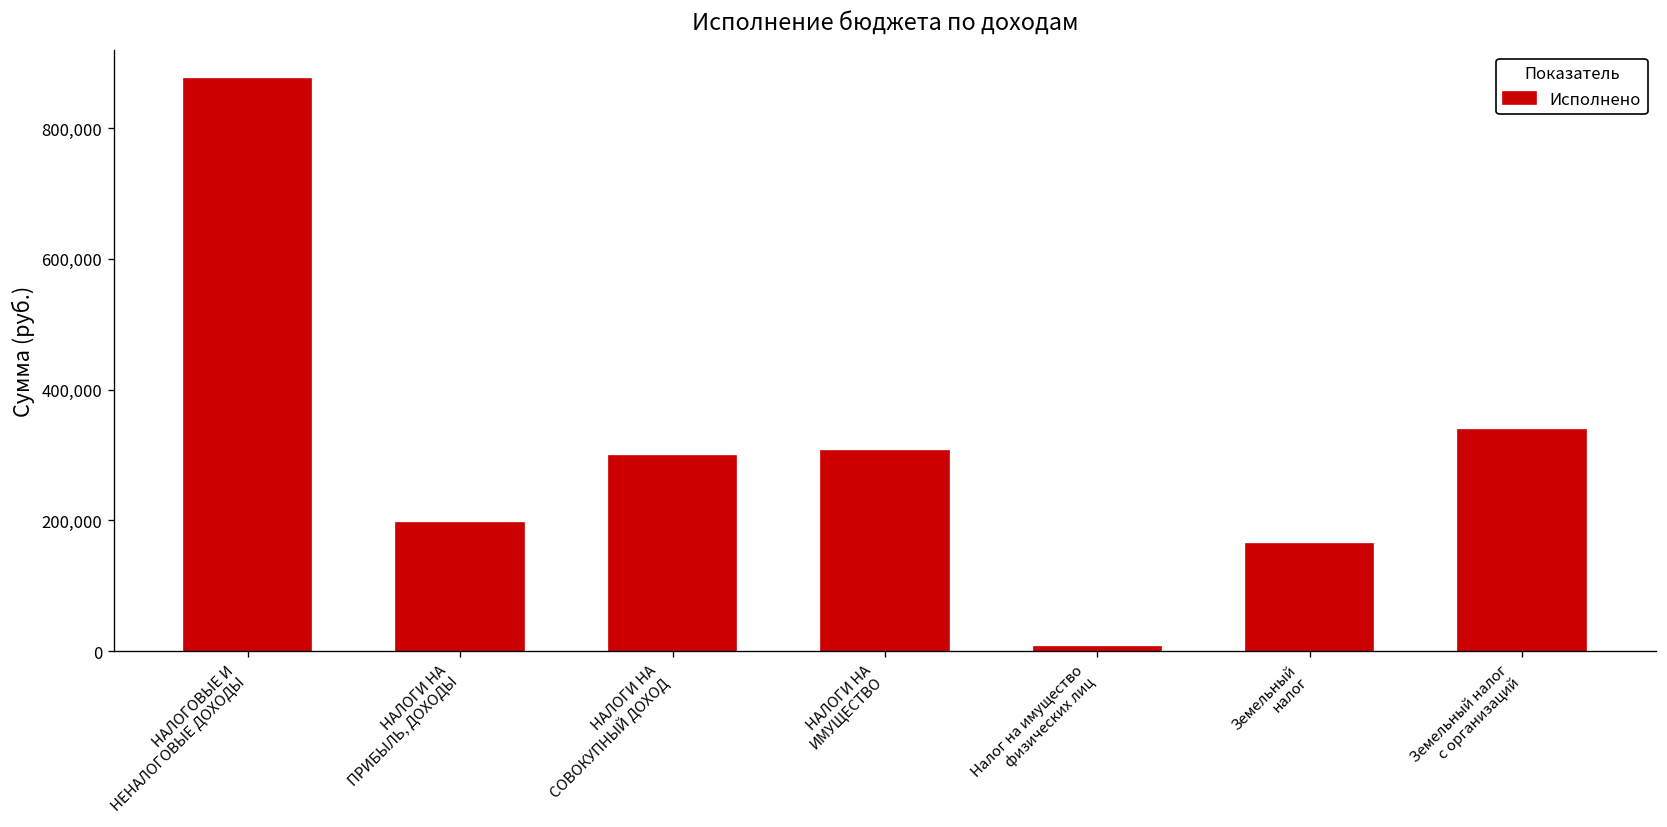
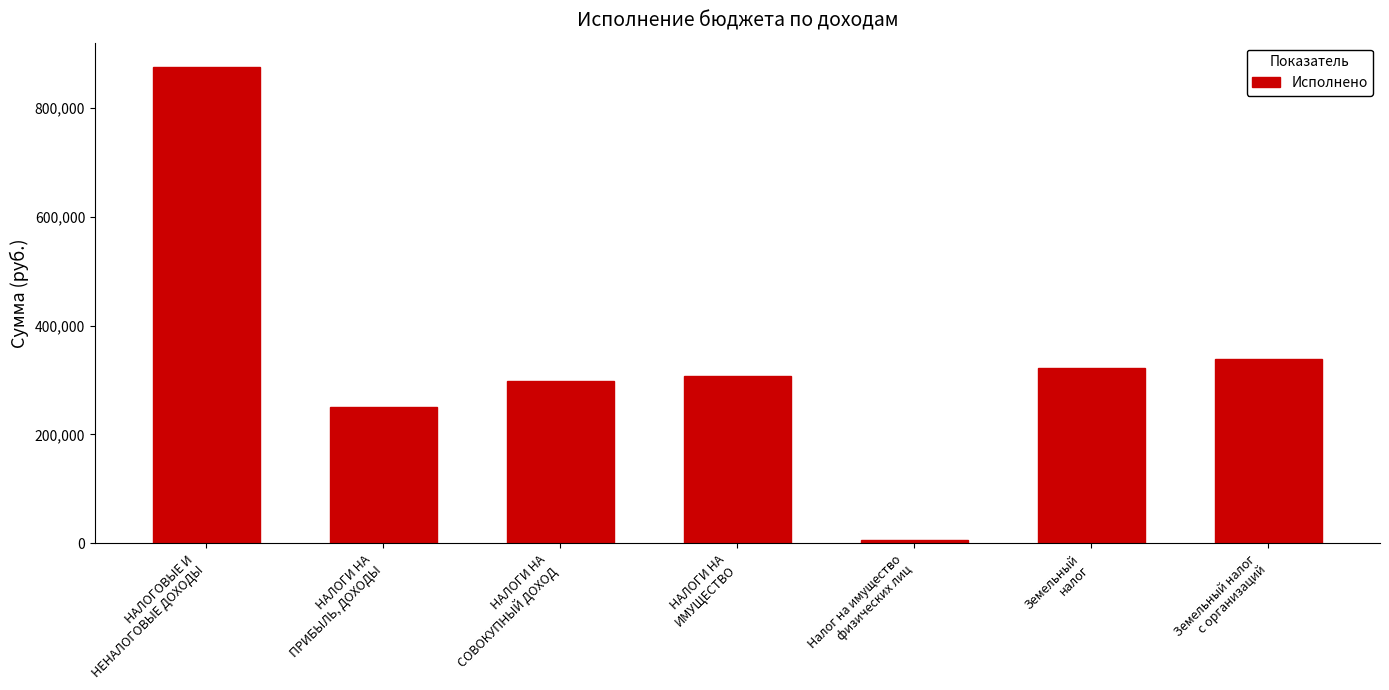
НАЛОГИ НА ПРИБЫЛЬ, ДОХОДЫ: 200,000 -> 250,000
Земельный налог: 160,000 -> 320,000
